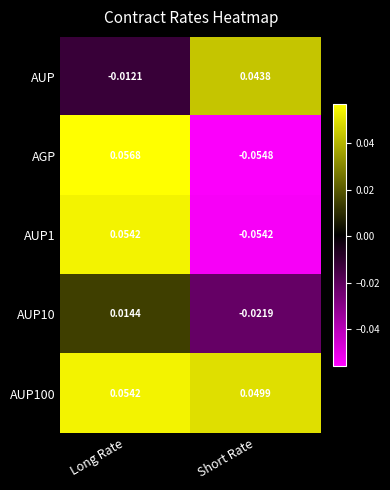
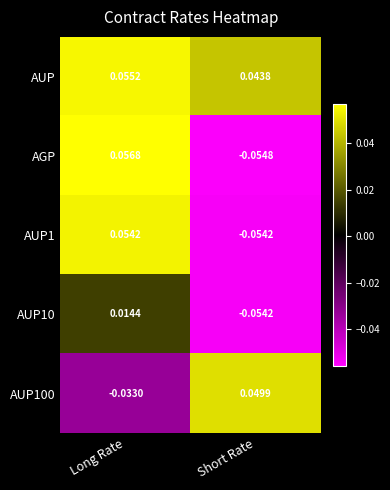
AUP, Long Rate: -0.0121 -> 0.0552
AUP10, Short Rate: -0.0219 -> -0.0542
AUP100, Long Rate: 0.0542 -> -0.0330
